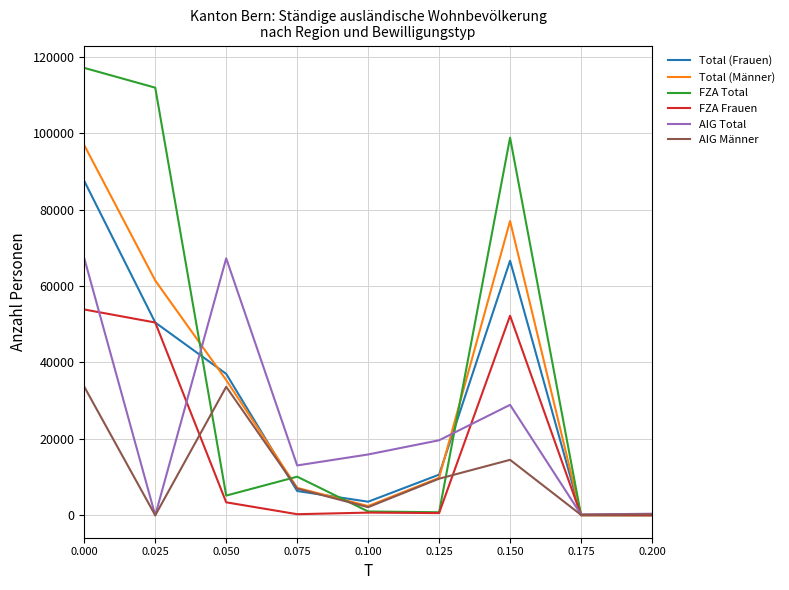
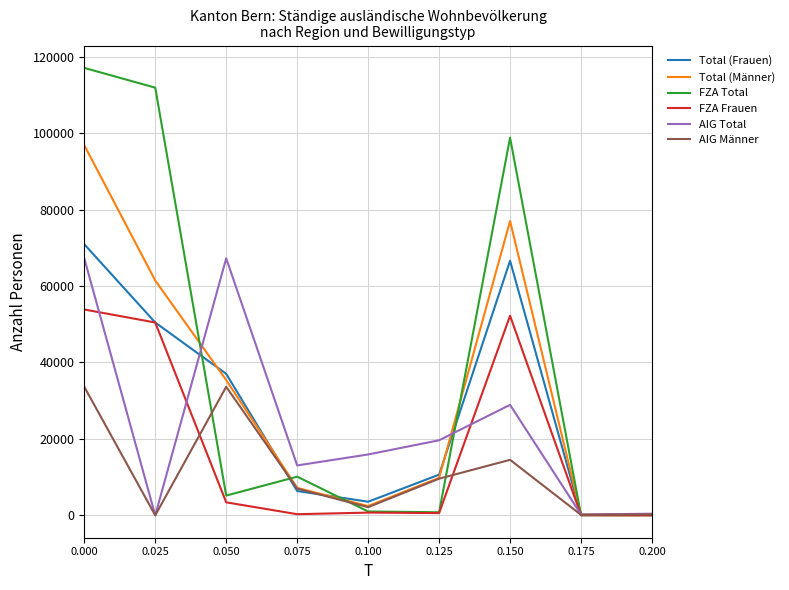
Total (Frauen), 0.000: 87000 -> 71000
